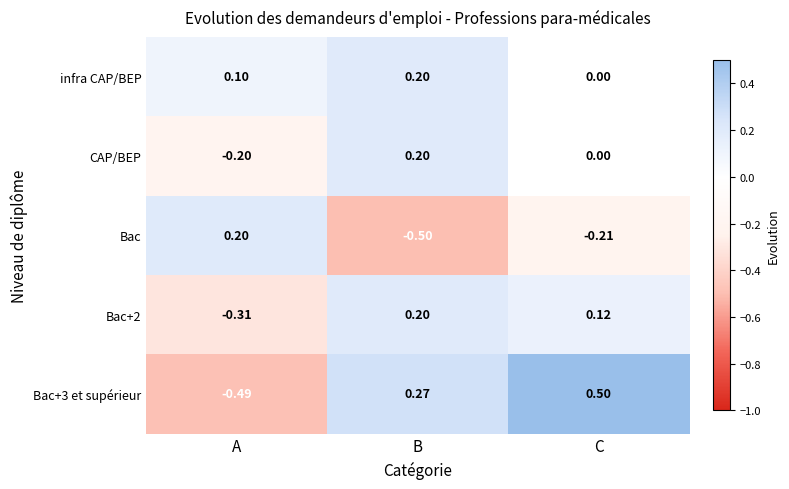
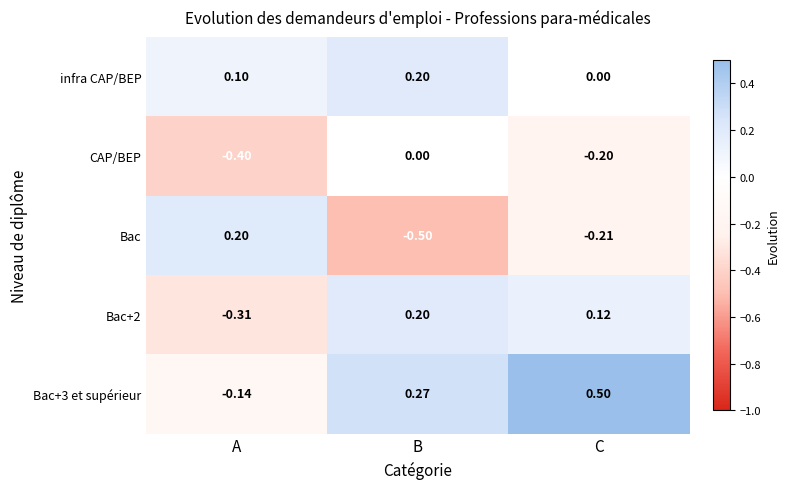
CAP/BEP, A: -0.20 -> -0.40
CAP/BEP, B: 0.20 -> 0.00
CAP/BEP, C: 0.00 -> -0.20
Bac+3 et supérieur, A: -0.49 -> -0.14
